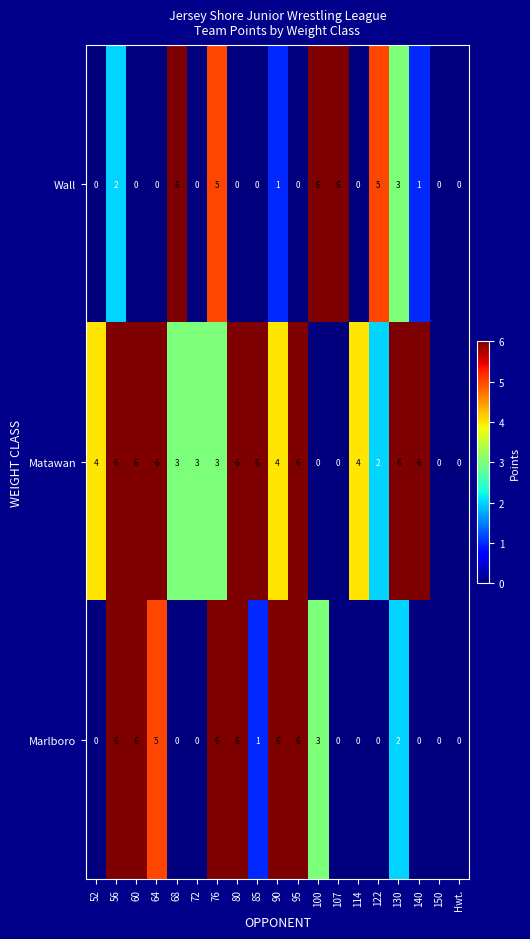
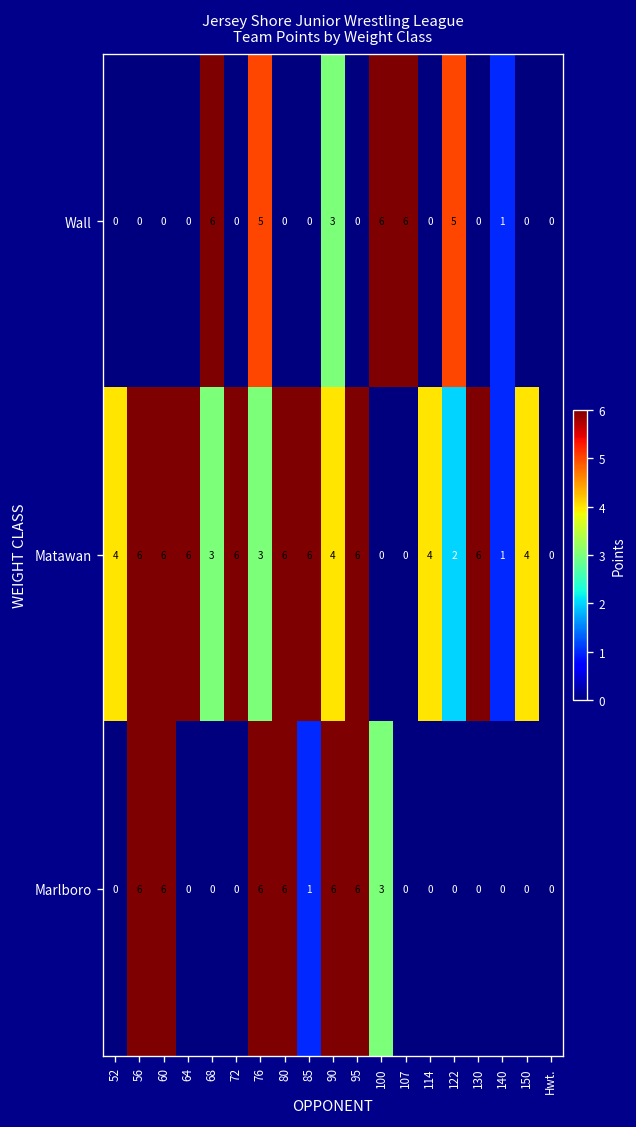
Wall, 56: 2 -> 0
Wall, 90: 1 -> 3
Wall, 130: 3 -> 0
Matawan, 72: 3 -> 6
Matawan, 140: 6 -> 1
Matawan, 150: 0 -> 4
Marlboro, 64: 5 -> 0
Marlboro, 130: 2 -> 0
